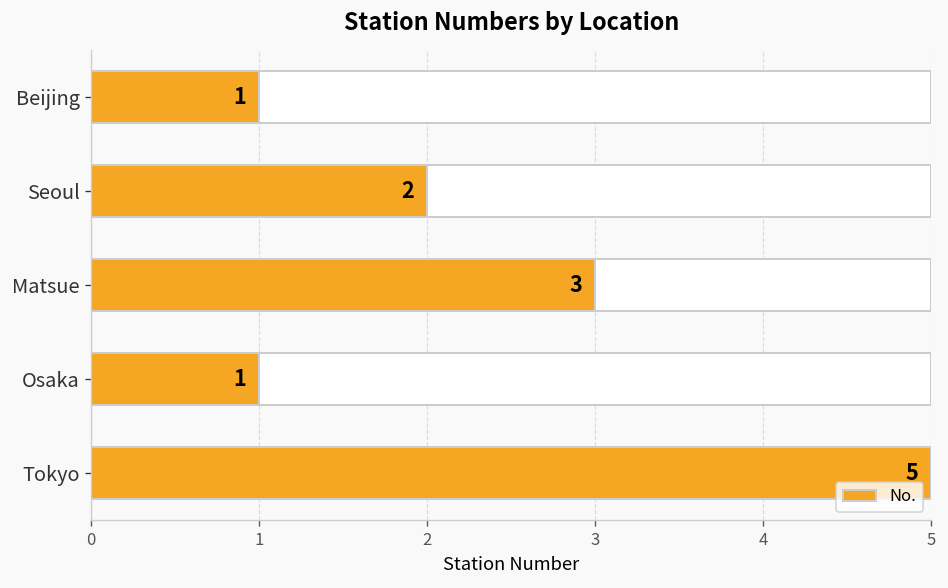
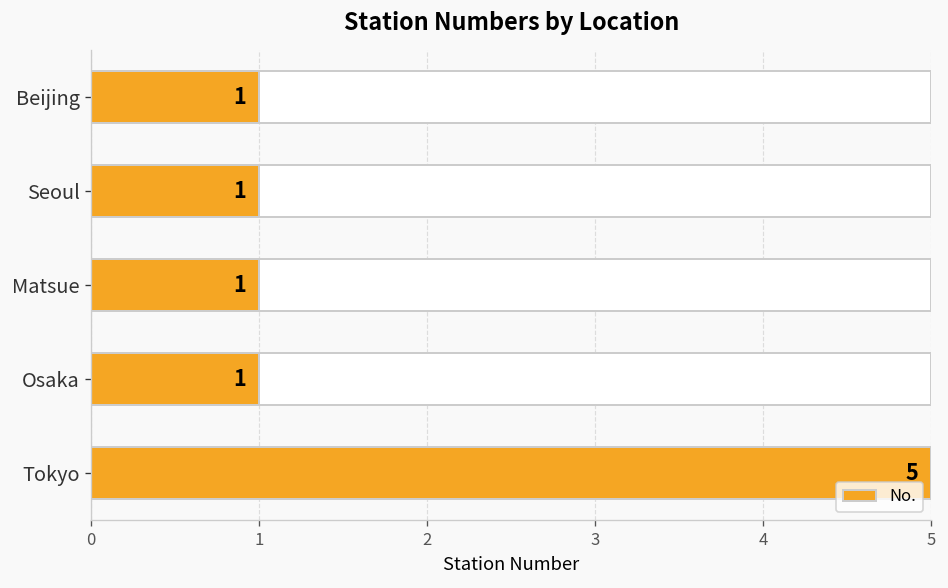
No., Seoul: 2 -> 1
No., Matsue: 3 -> 1
